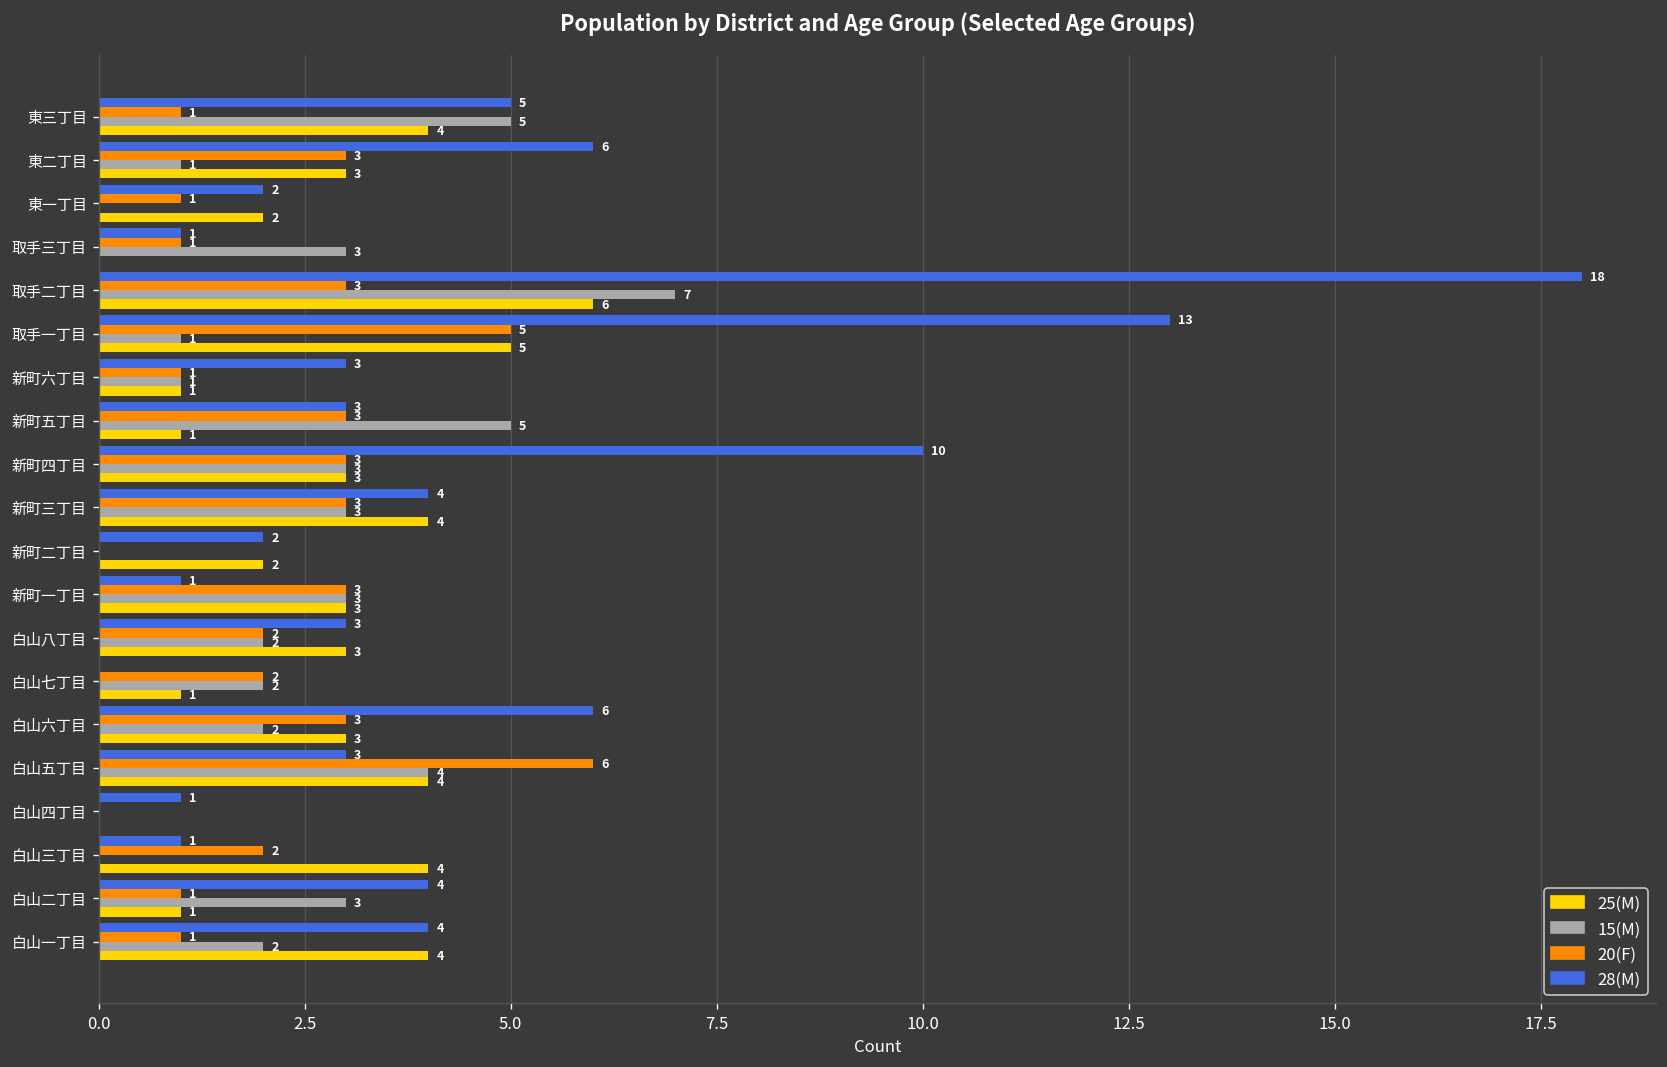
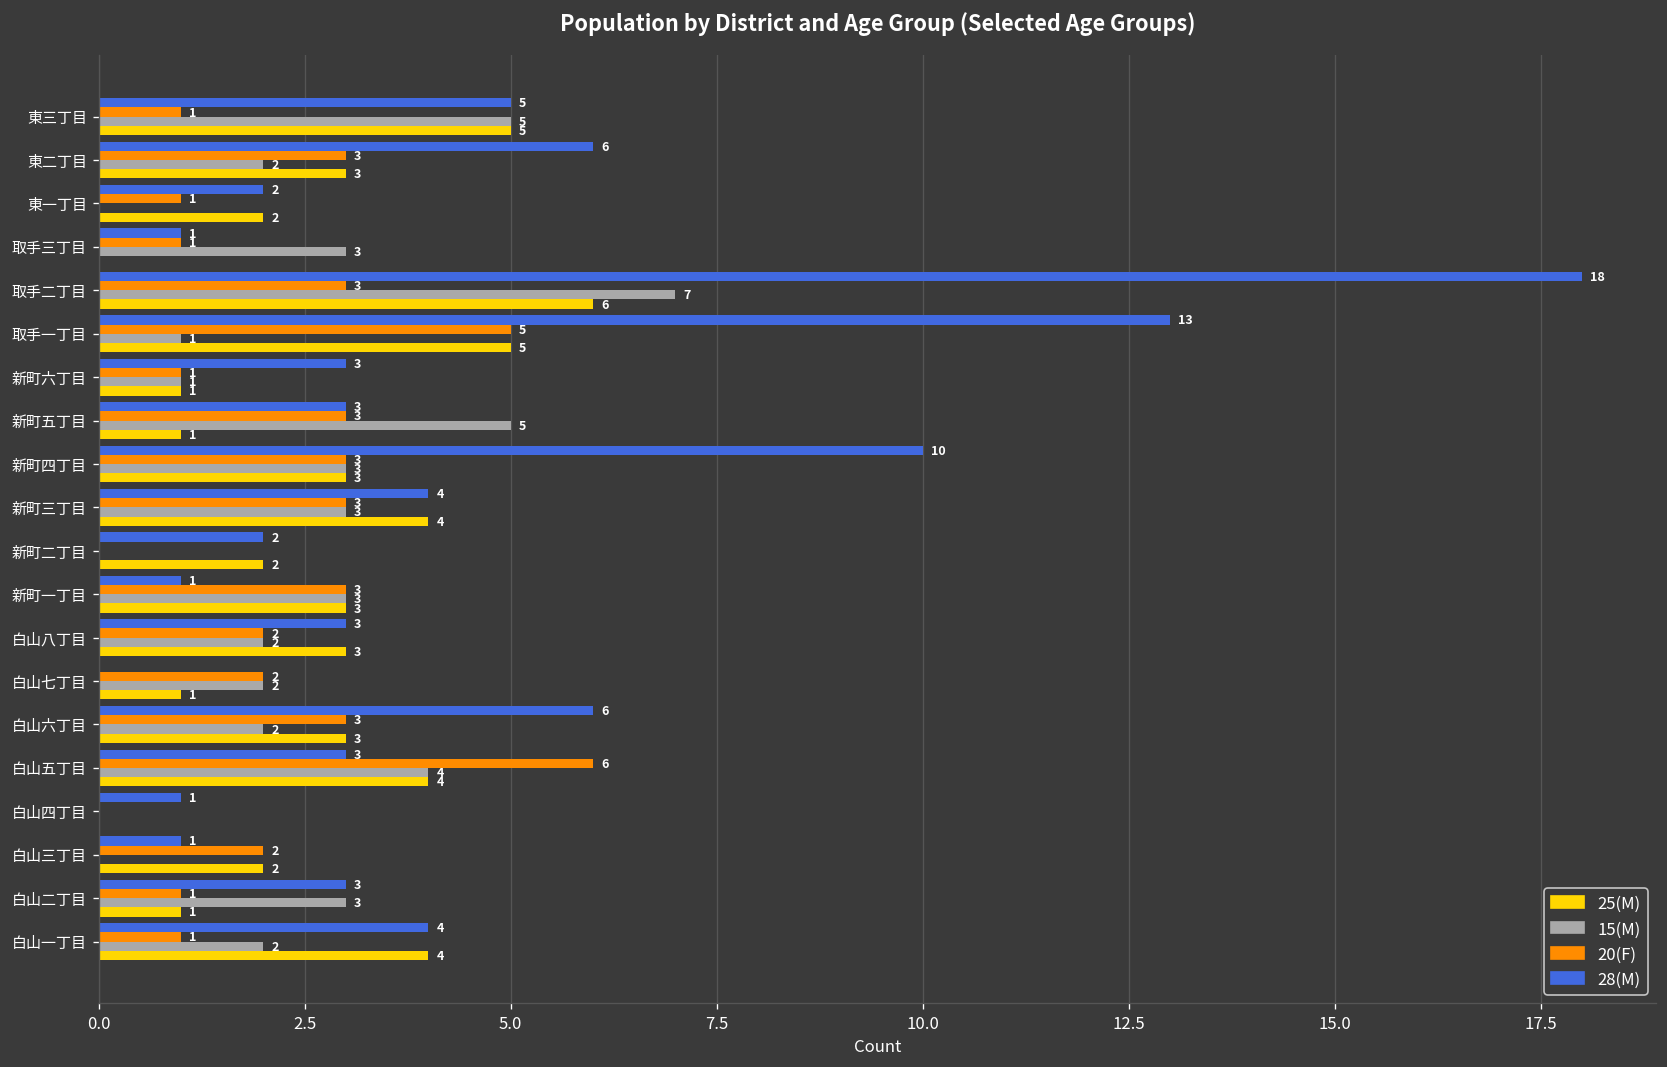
25(M), 東三丁目: 4 -> 5
15(M), 東二丁目: 1 -> 2
25(M), 白山三丁目: 4 -> 2
28(M), 白山二丁目: 4 -> 3
